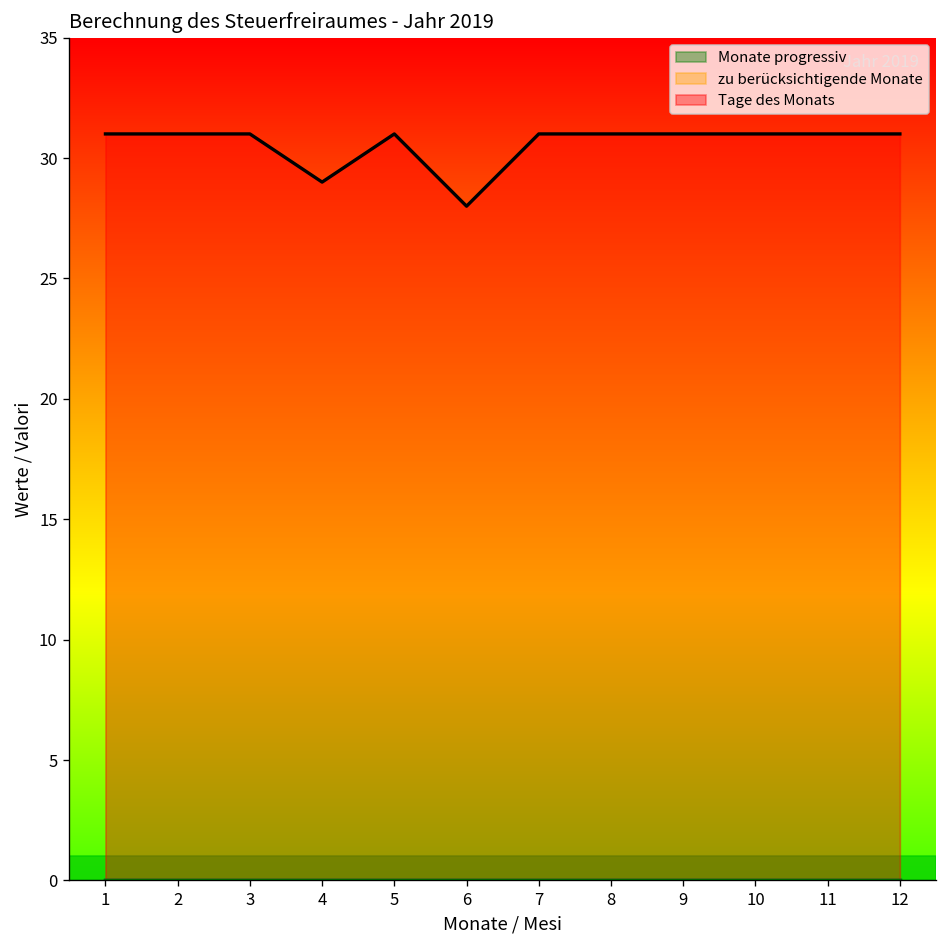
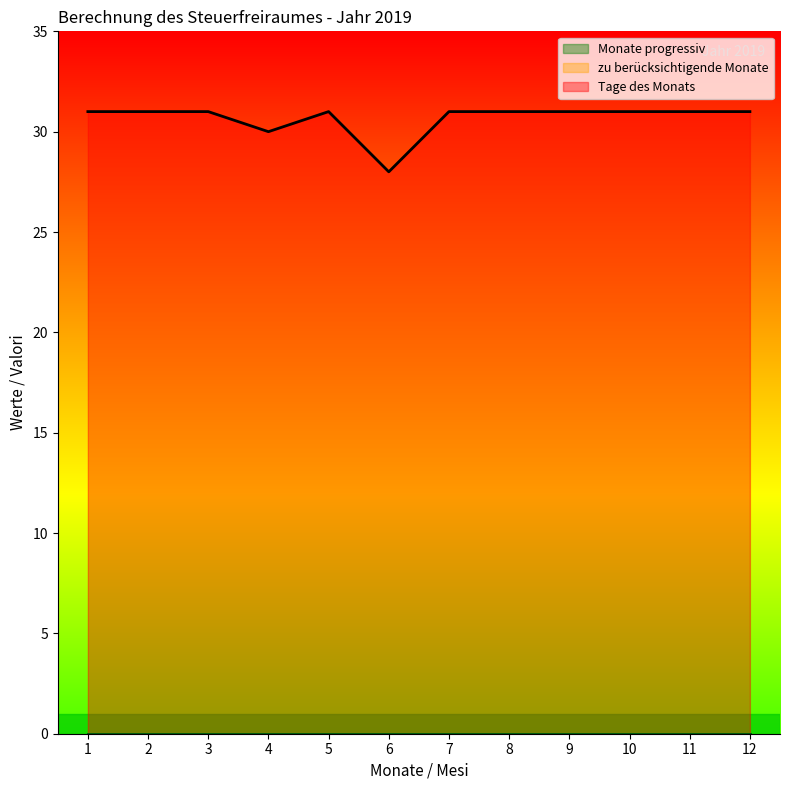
Tage des Monats, 4: 29 -> 30
